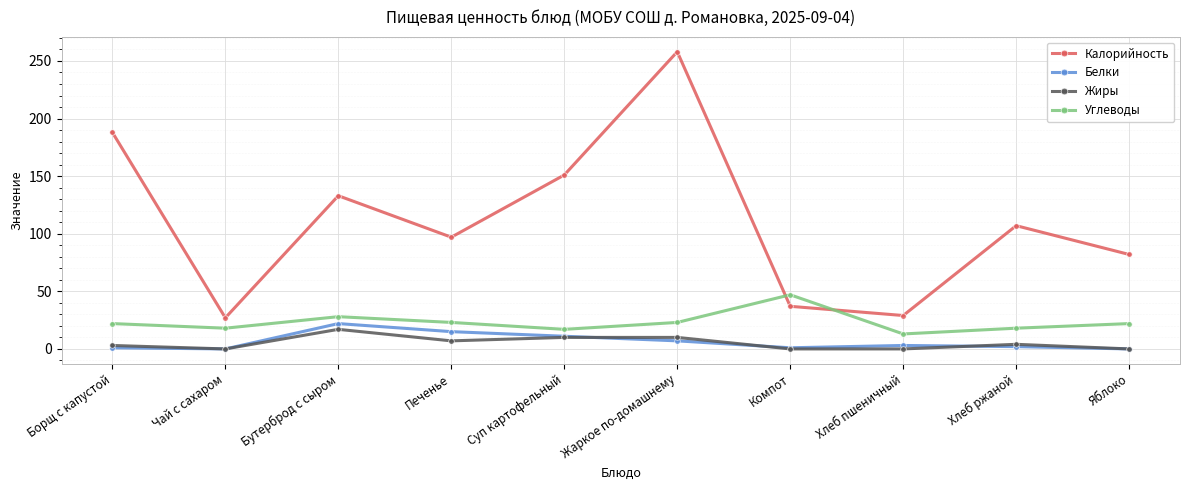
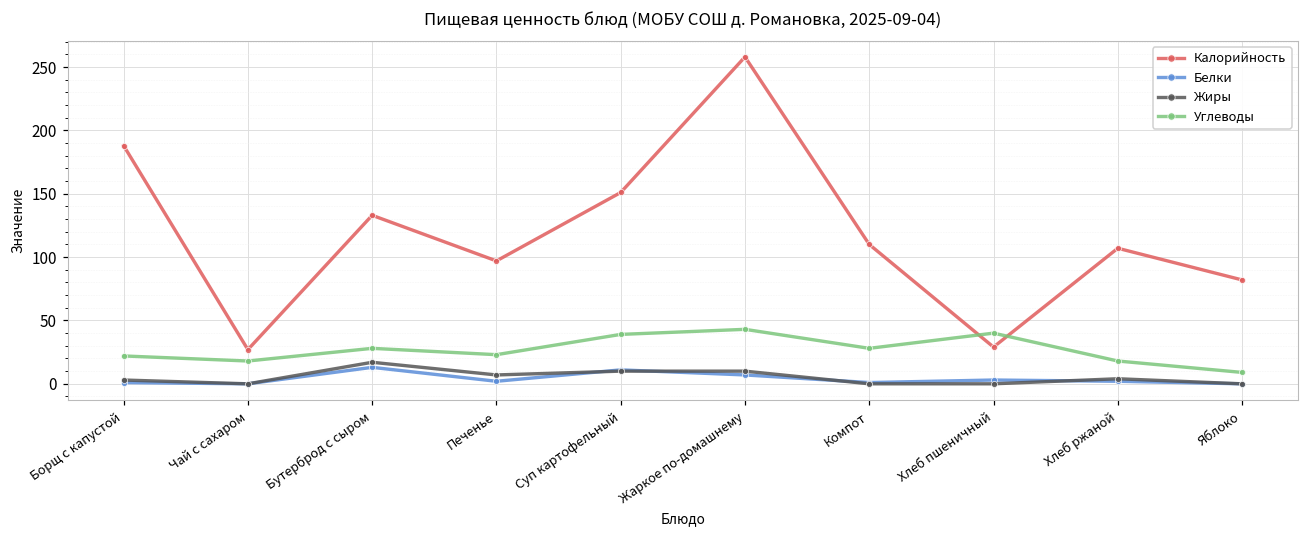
Белки, Бутерброд с сыром: 22 -> 13
Белки, Печенье: 15 -> 2
Углеводы, Суп картофельный: 17 -> 39
Углеводы, Жаркое по-домашнему: 23 -> 43
Калорийность, Компот: 37 -> 110
Углеводы, Компот: 47 -> 28
Углеводы, Хлеб пшеничный: 13 -> 40
Углеводы, Яблоко: 22 -> 9
